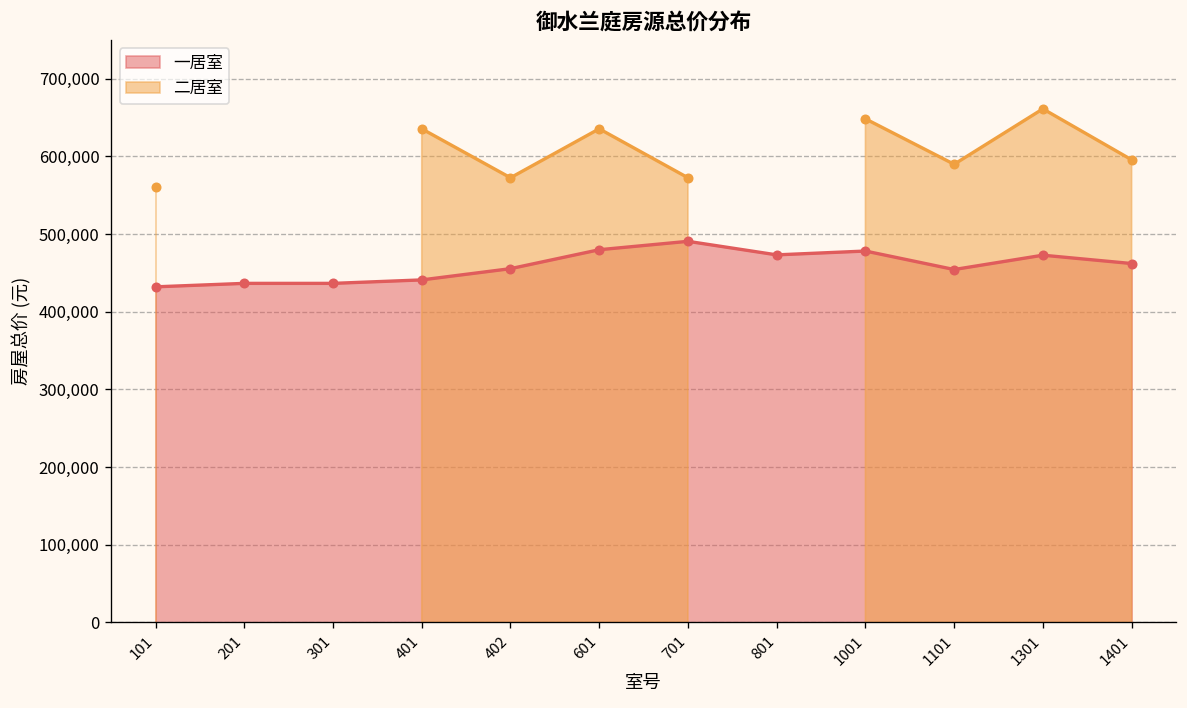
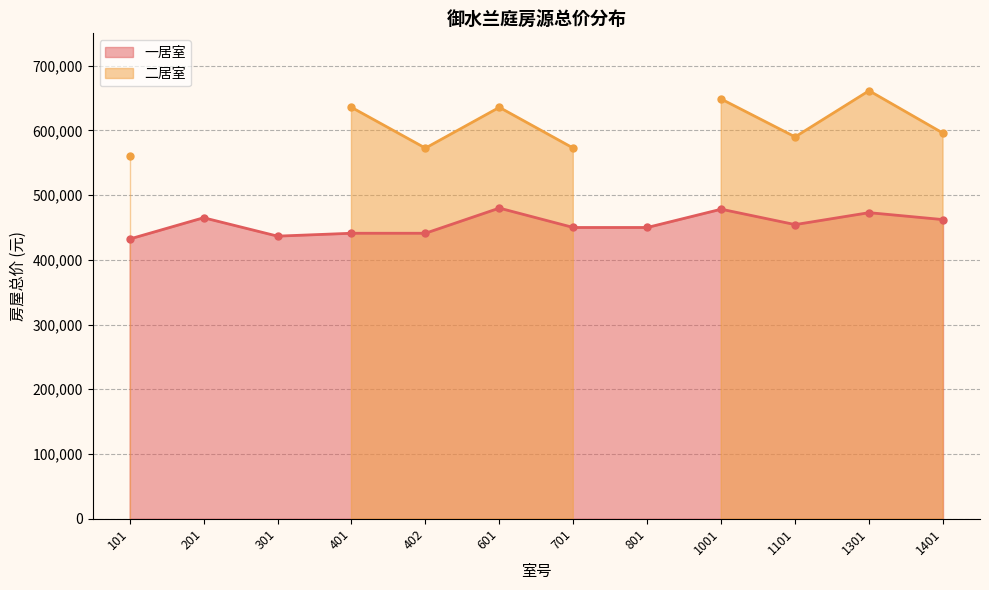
一居室, 201: 440,000 -> 470,000
一居室, 402: 460,000 -> 440,000
一居室, 701: 490,000 -> 450,000
一居室, 801: 470,000 -> 450,000
